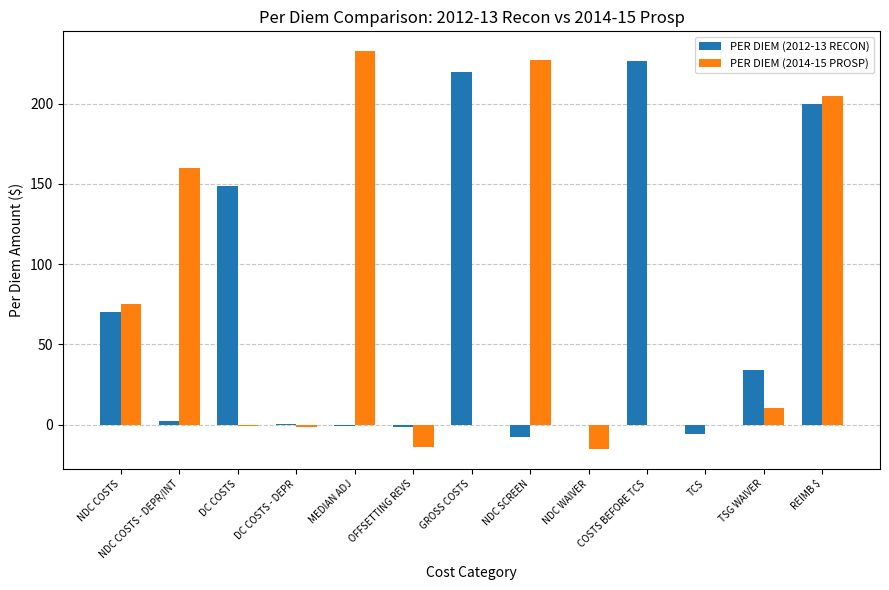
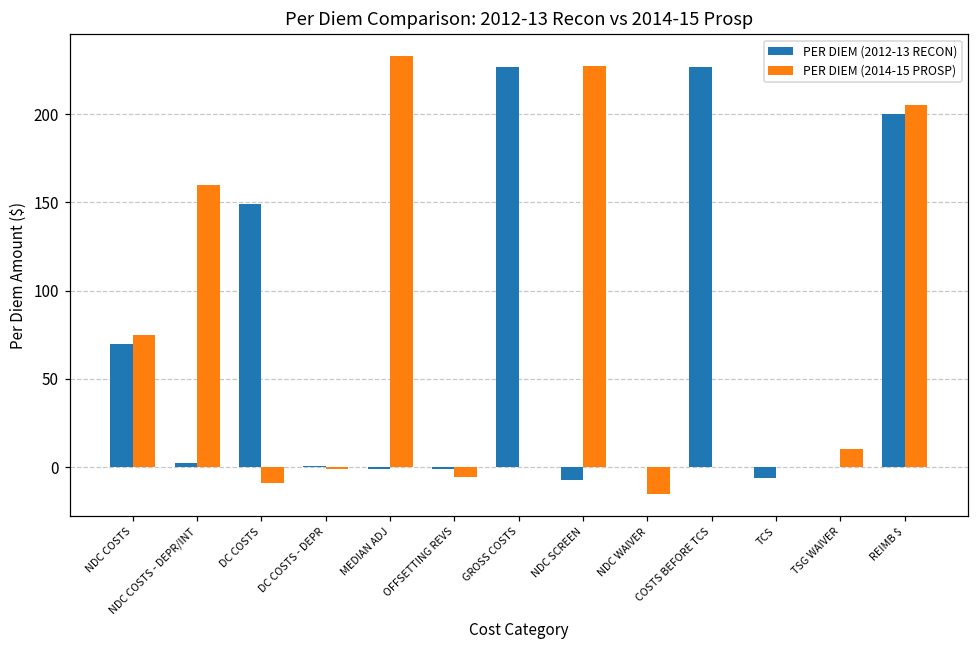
PER DIEM (2014-15 PROSP), DC COSTS: -1 -> -9
PER DIEM (2014-15 PROSP), OFFSETTING REVS: -14 -> -6
PER DIEM (2012-13 RECON), GROSS COSTS: 220 -> 227
PER DIEM (2012-13 RECON), TSG WAIVER: 34 -> 0
